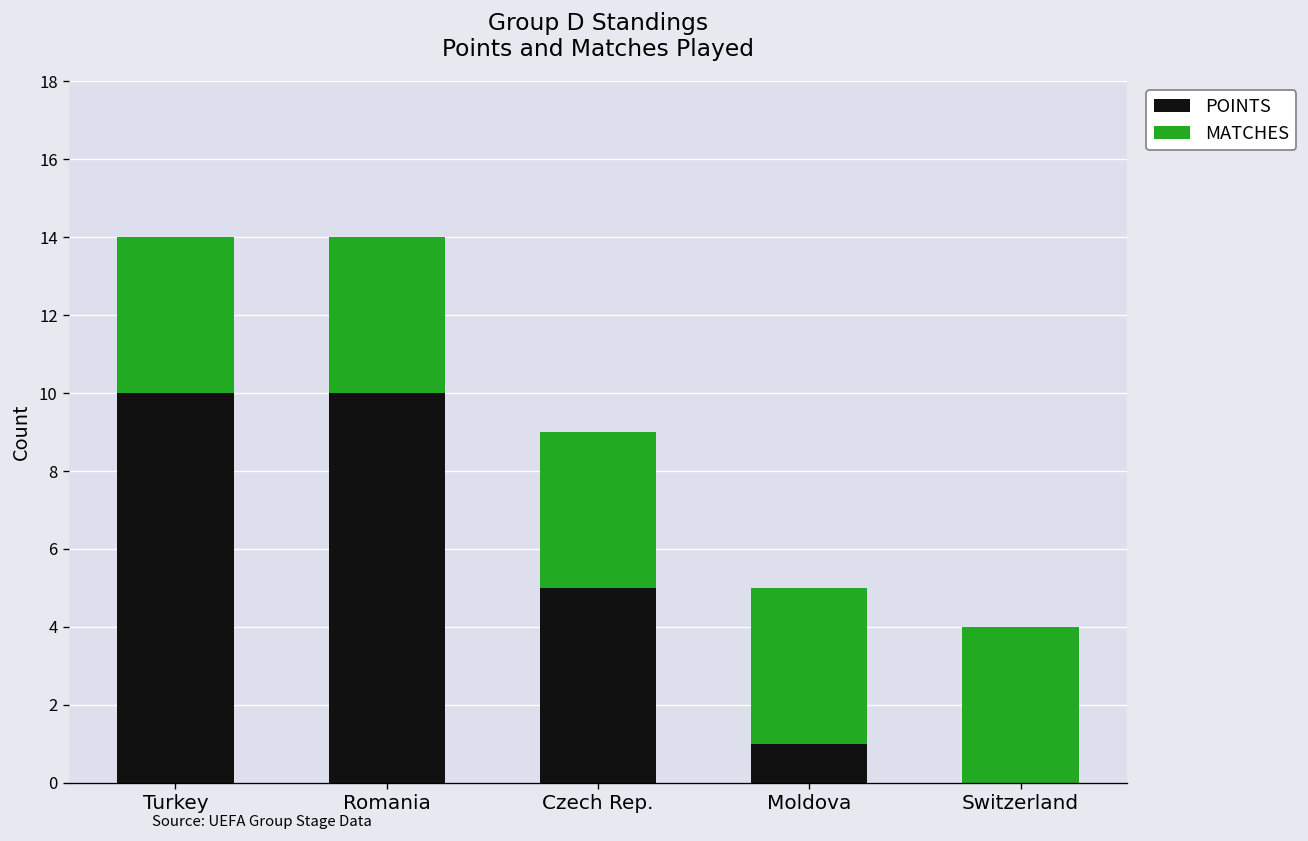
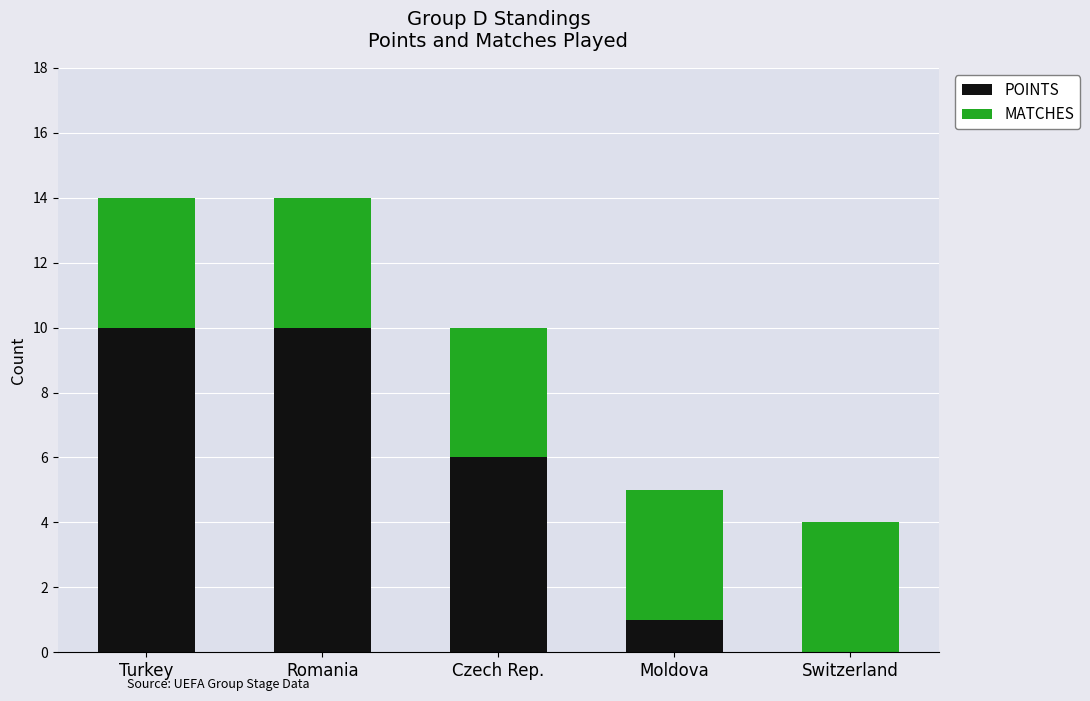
POINTS, Czech Rep.: 5 -> 6
